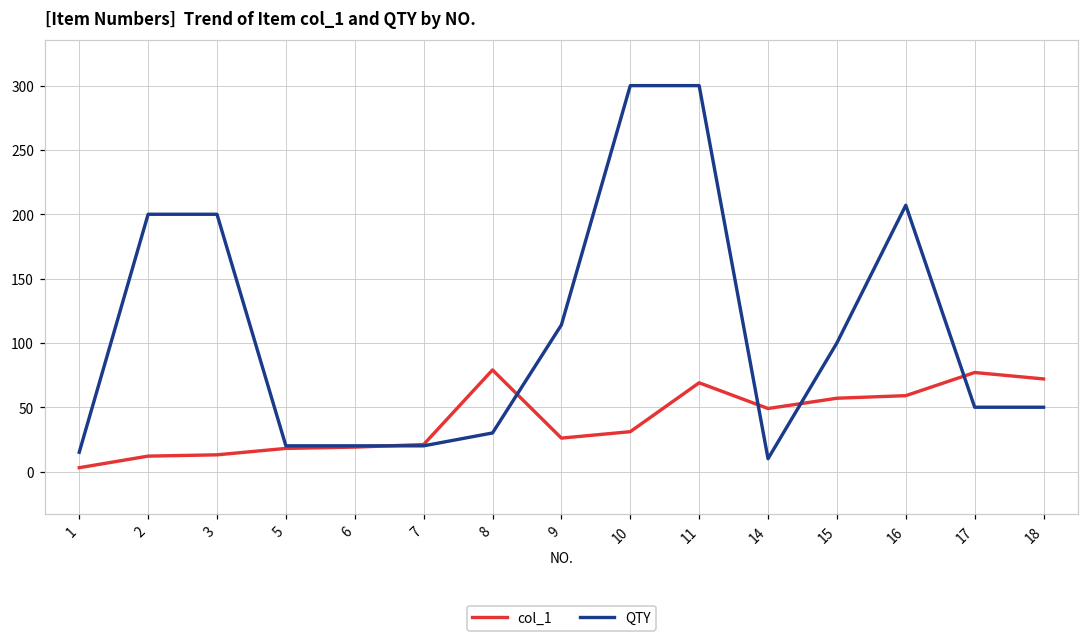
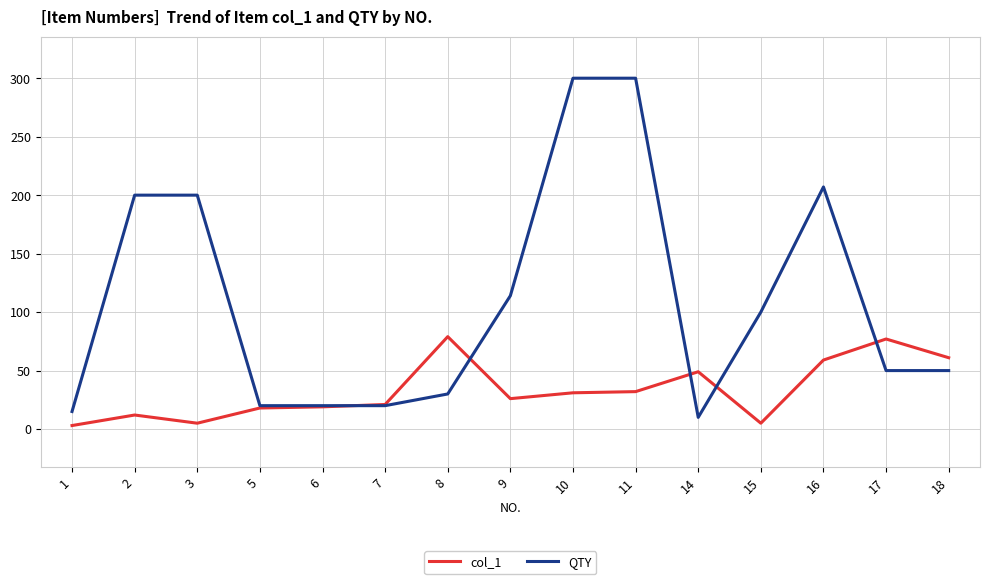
col_1, 3: 13 -> 5
col_1, 11: 69 -> 32
col_1, 15: 57 -> 5
col_1, 18: 72 -> 61
